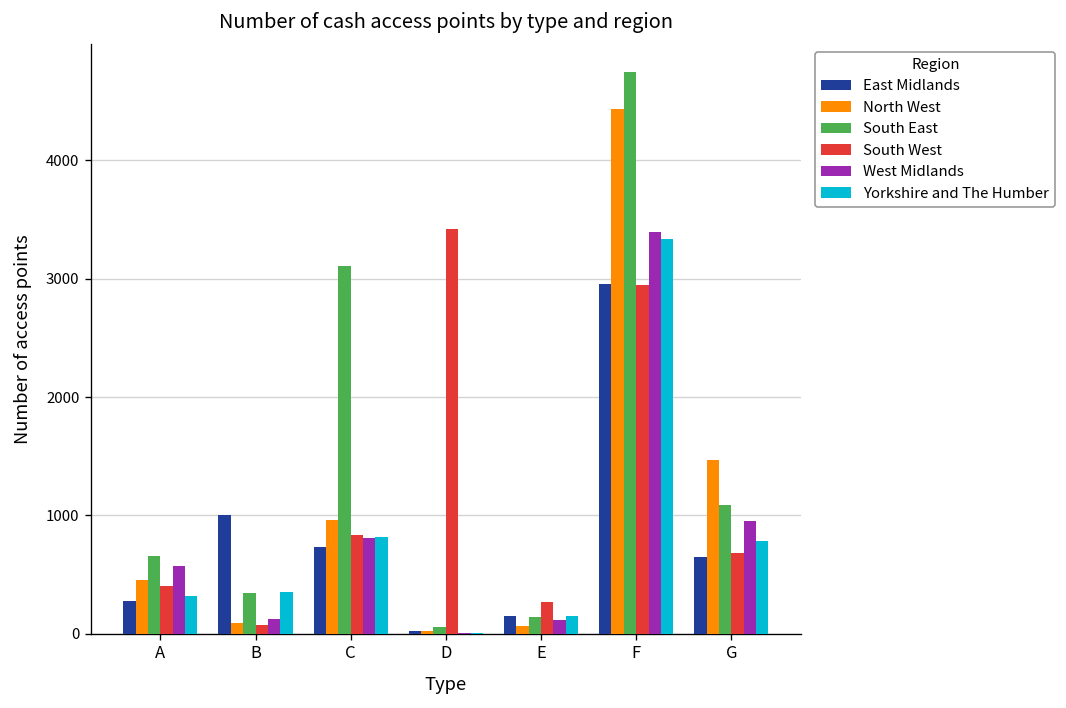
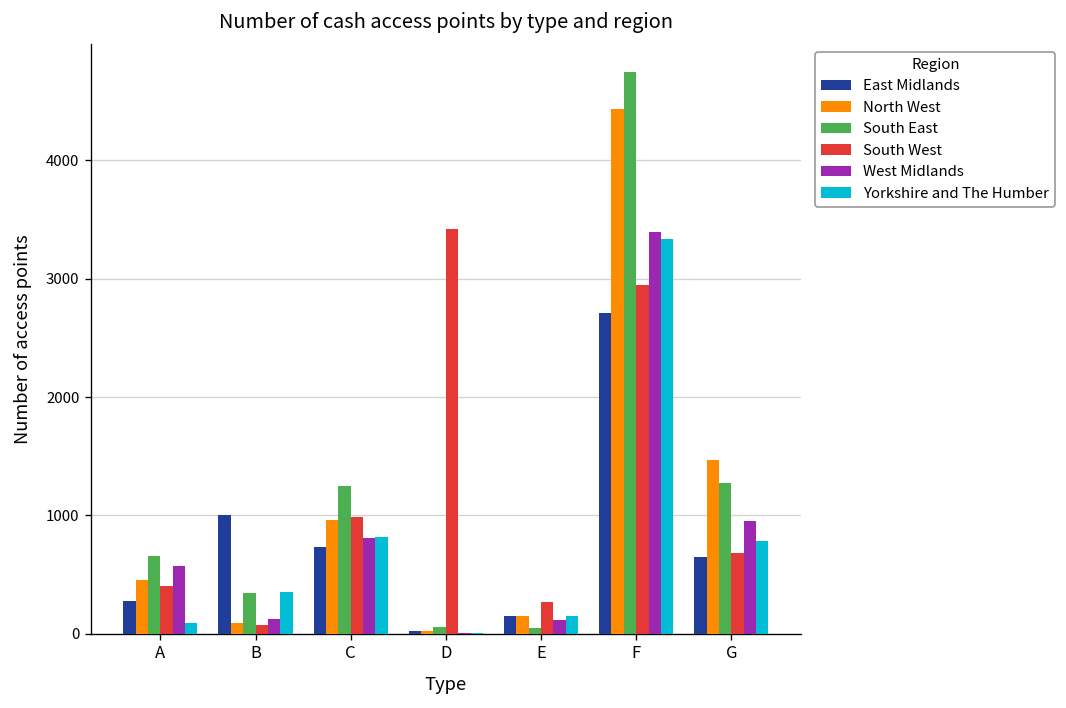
Yorkshire and The Humber, A: 300 -> 100
South East, C: 3100 -> 1300
South West, C: 800 -> 1000
North West, E: 100 -> 200
South East, E: 140 -> 50
East Midlands, F: 3000 -> 2700
South East, G: 1100 -> 1300
